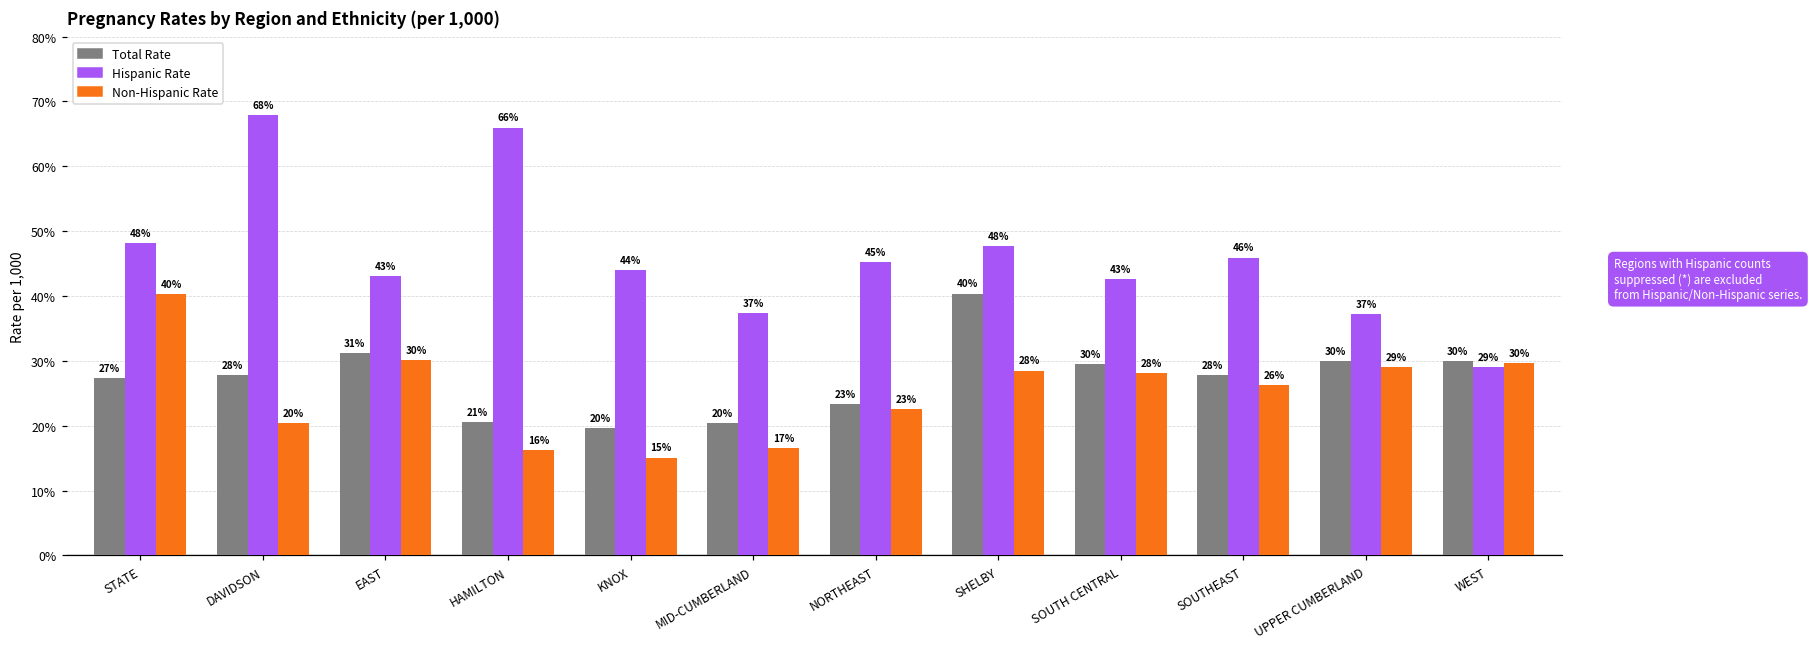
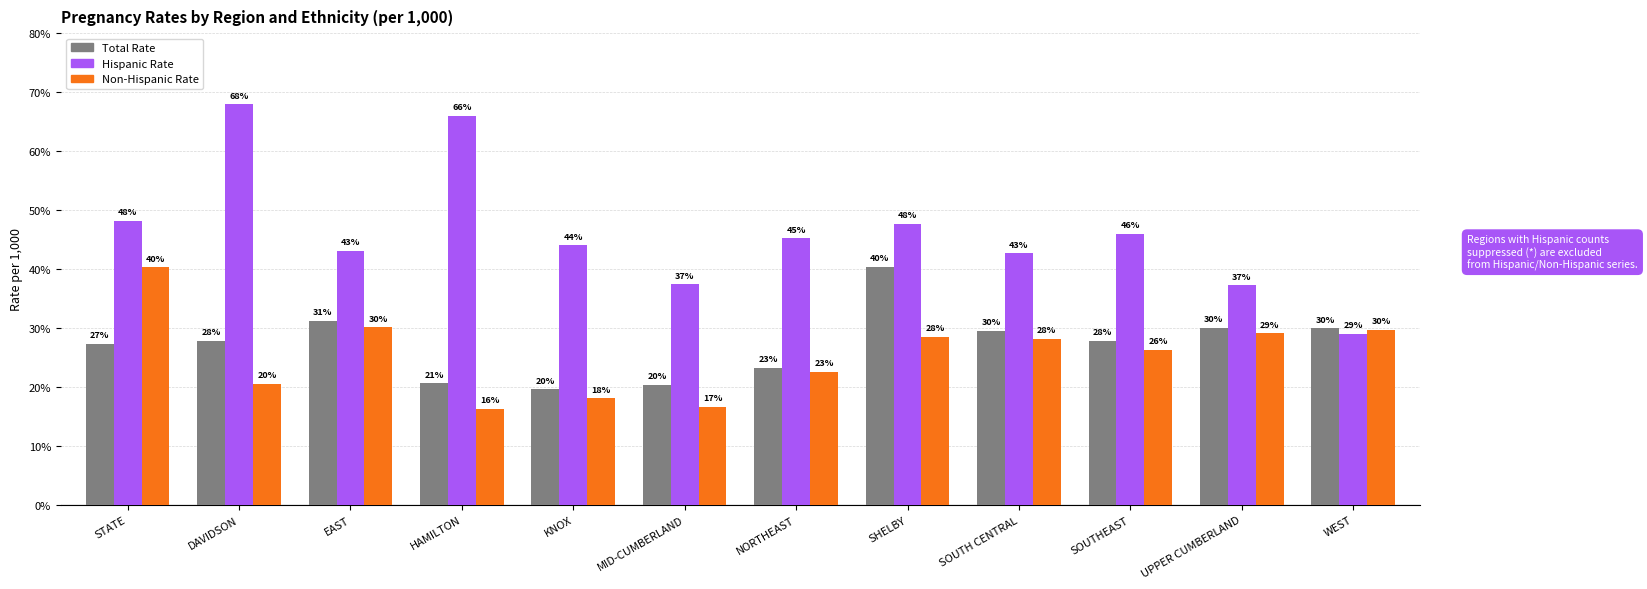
Non-Hispanic Rate, KNOX: 15% -> 18%
